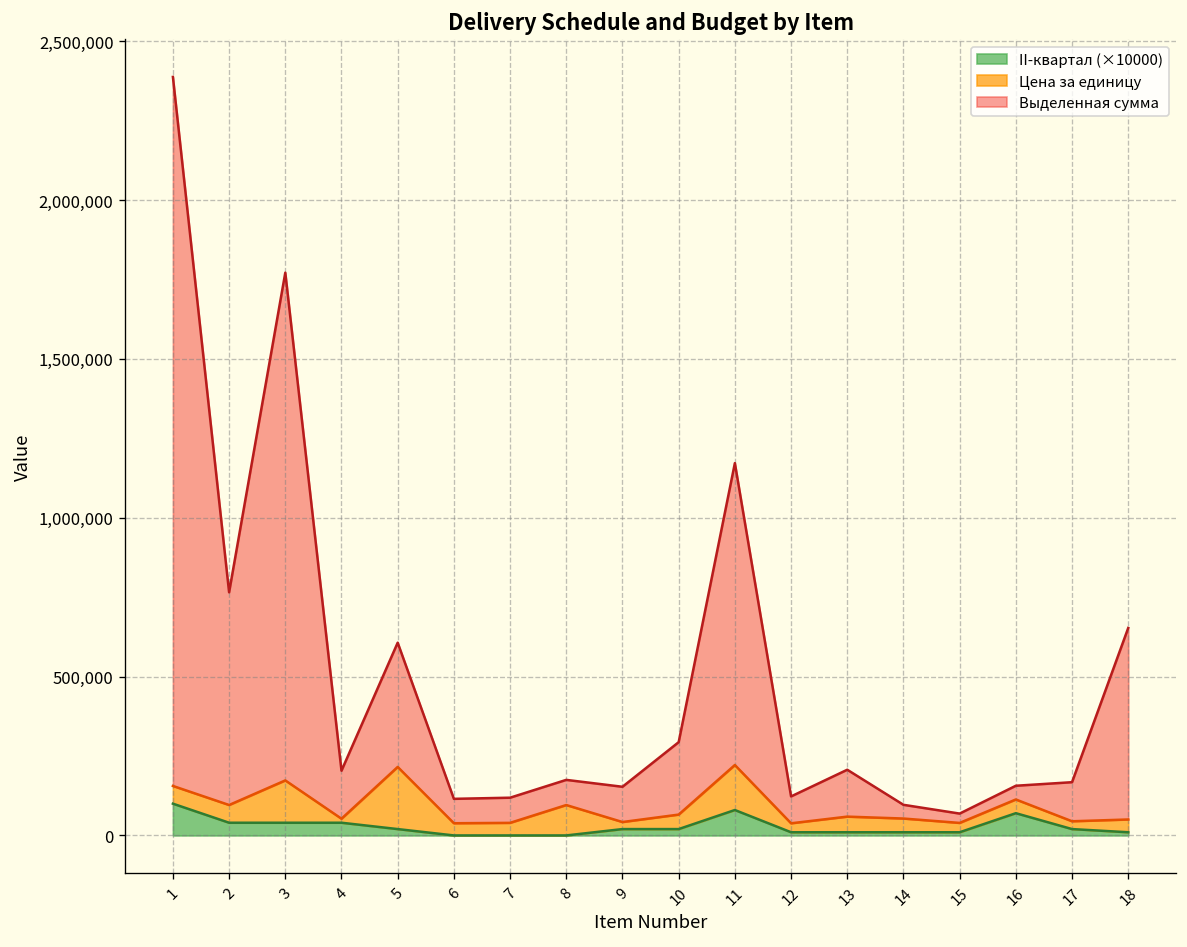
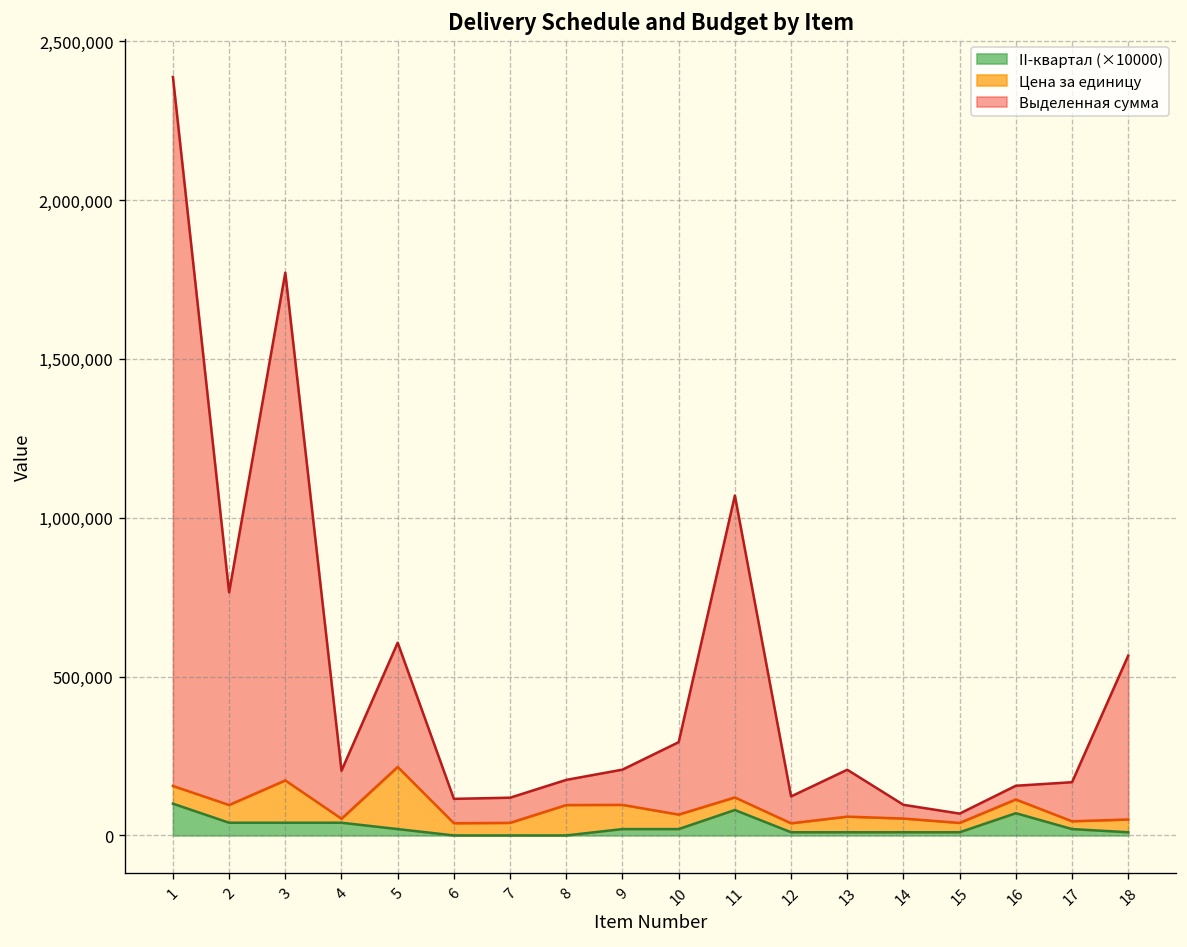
Цена за единицу, 9: 20,000 -> 80,000
Цена за единицу, 11: 140,000 -> 40,000
Выделенная сумма, 18: 600,000 -> 520,000
